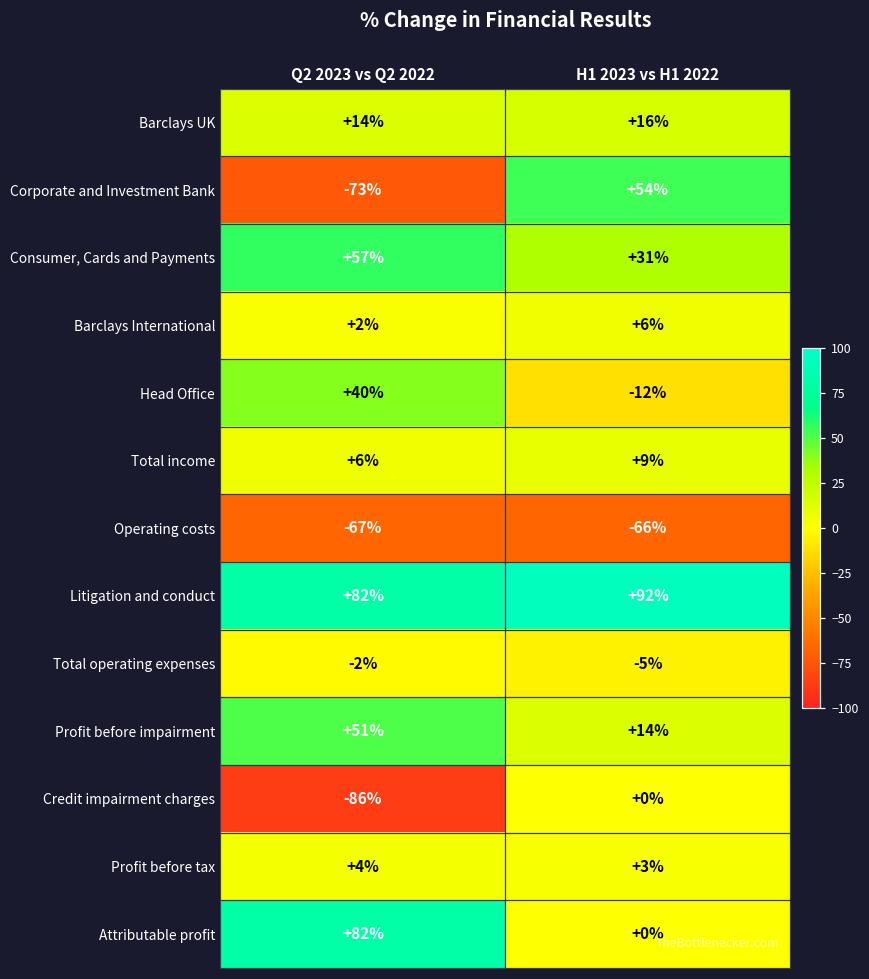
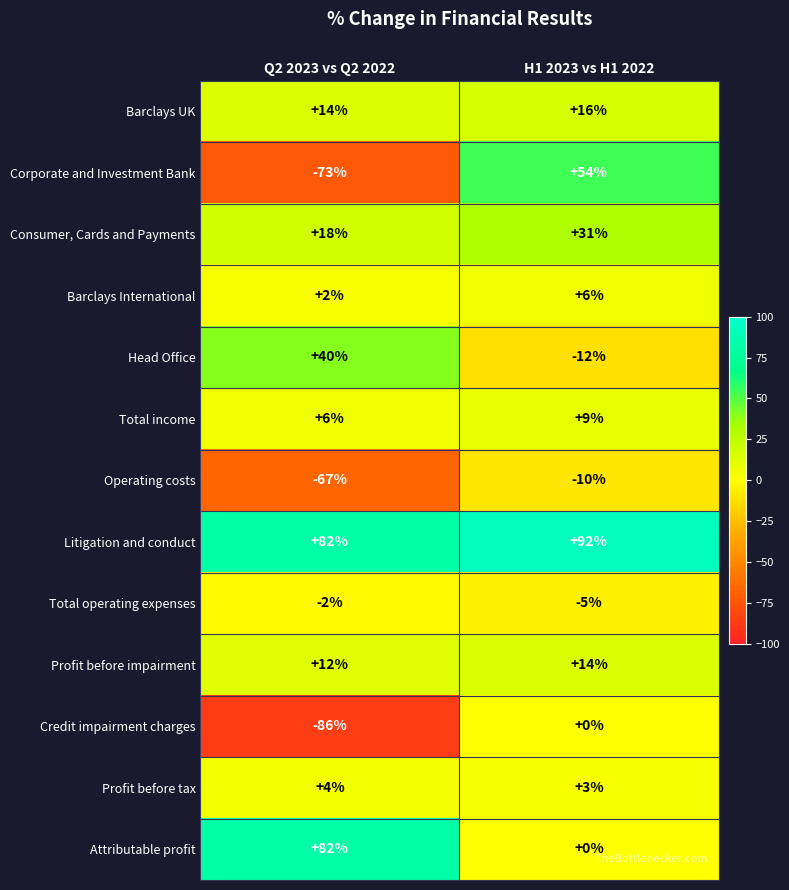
Consumer, Cards and Payments, Q2 2023 vs Q2 2022: +57% -> +18%
Operating costs, H1 2023 vs H1 2022: -66% -> -10%
Profit before impairment, Q2 2023 vs Q2 2022: +51% -> +12%
